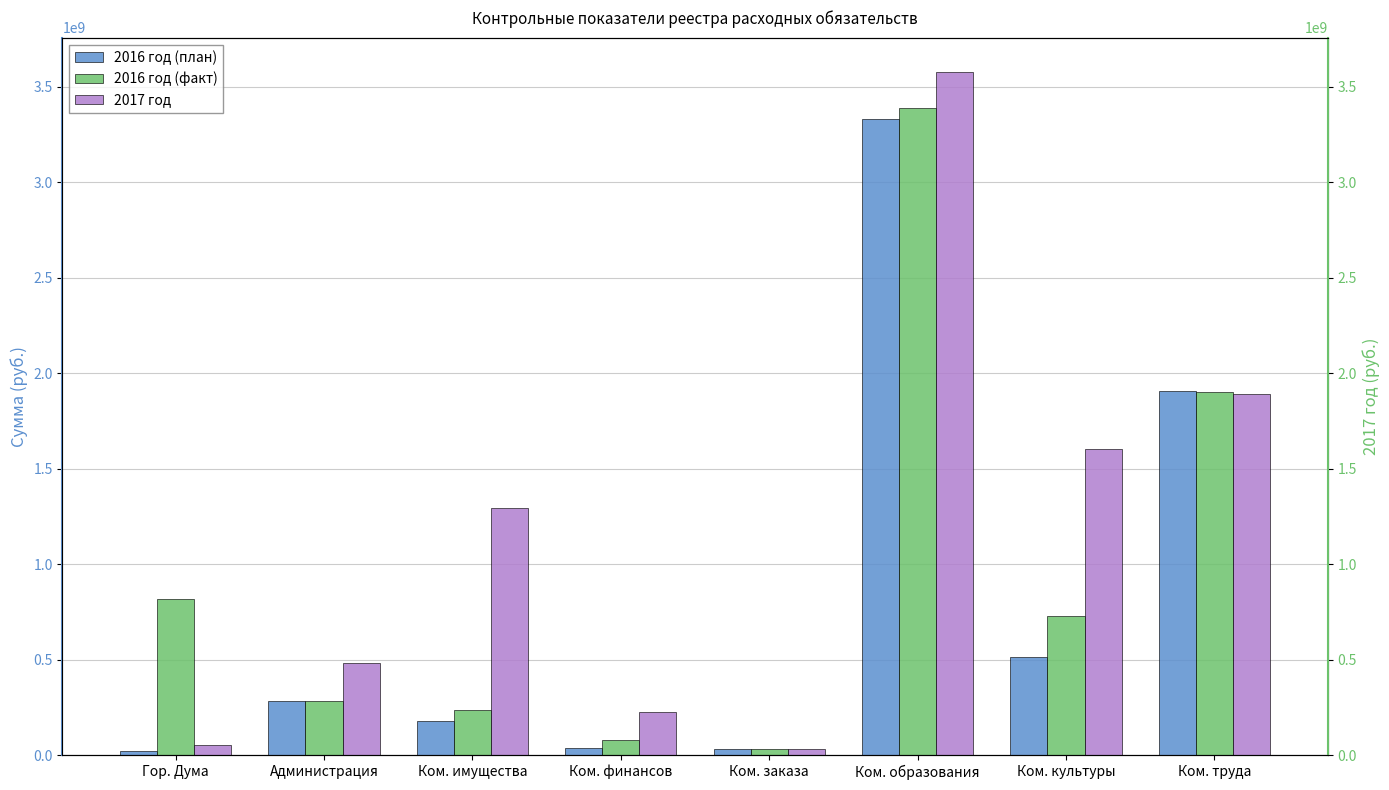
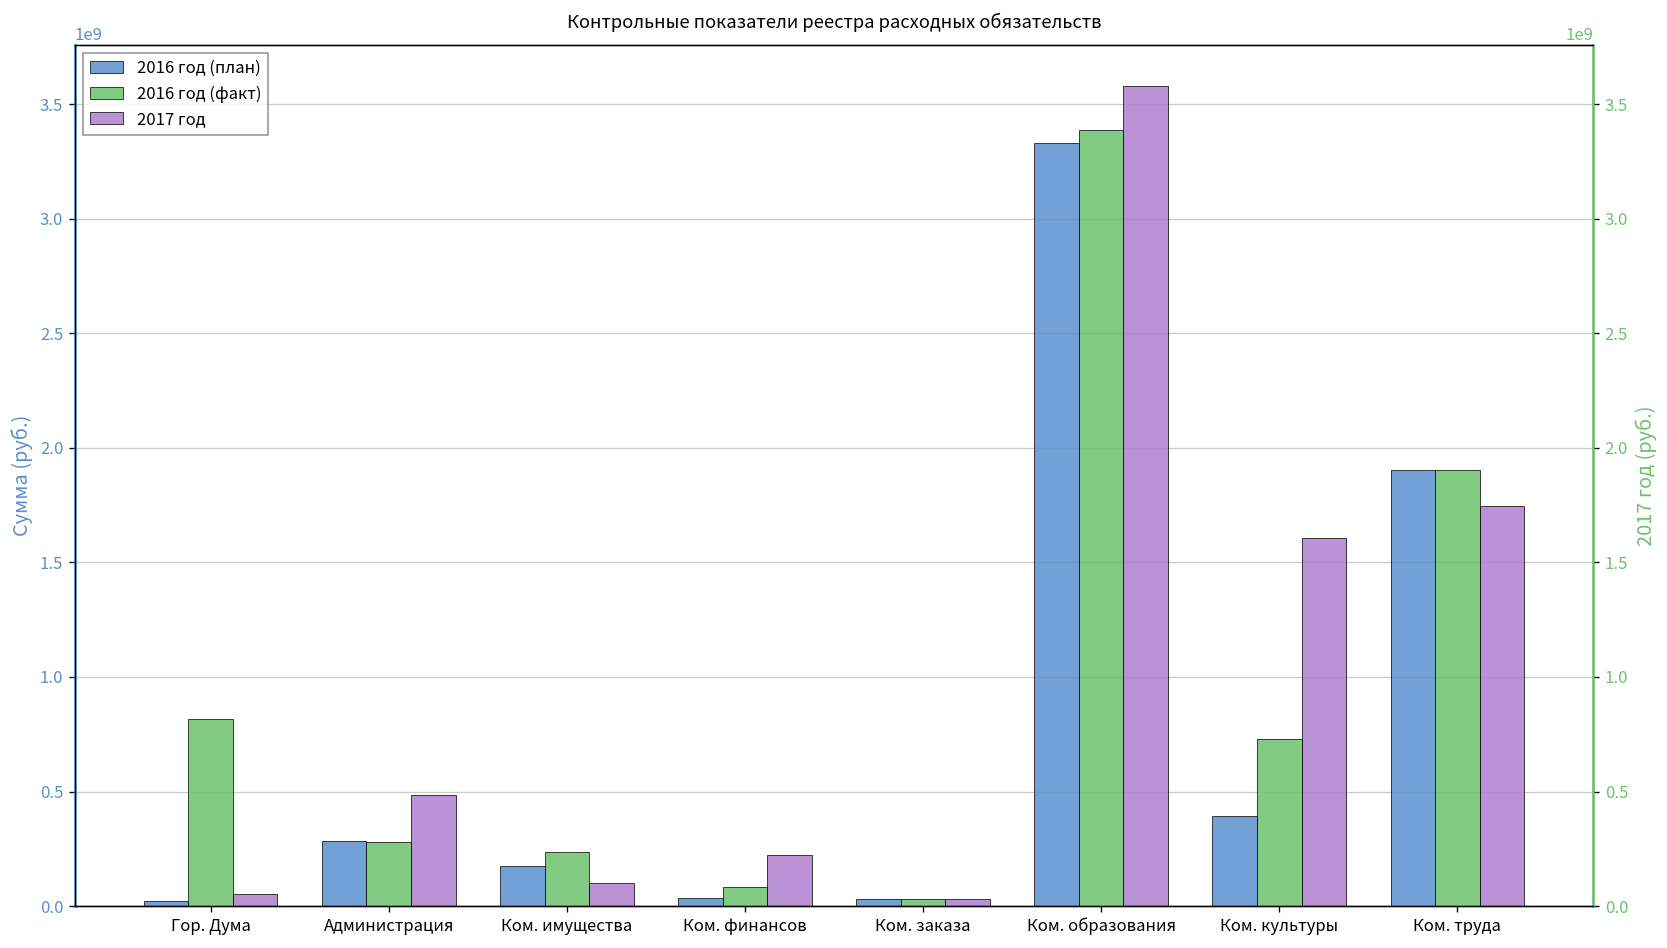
2017 год, Ком. имущества: 1290000000 -> 100000000
2016 год (план), Ком. культуры: 510000000 -> 390000000
2017 год, Ком. труда: 1890000000 -> 1750000000
